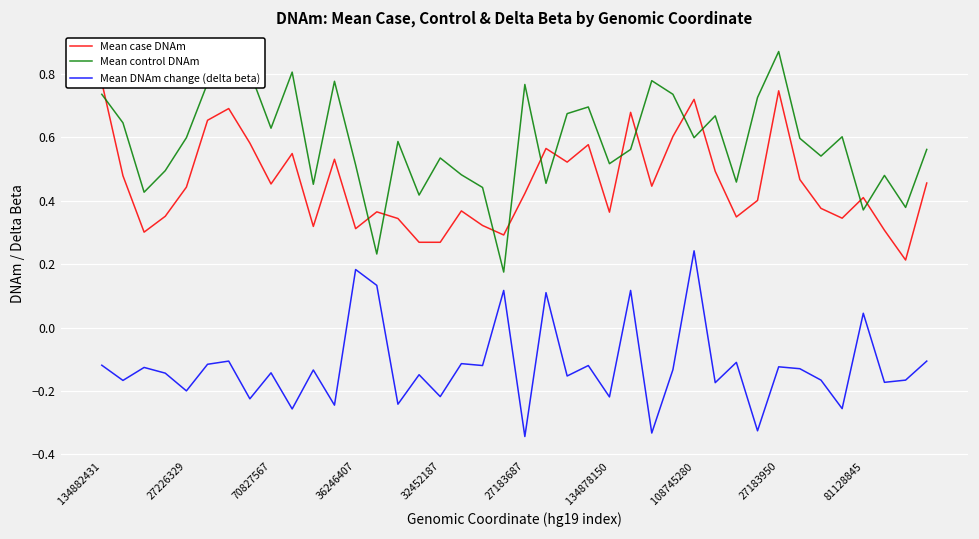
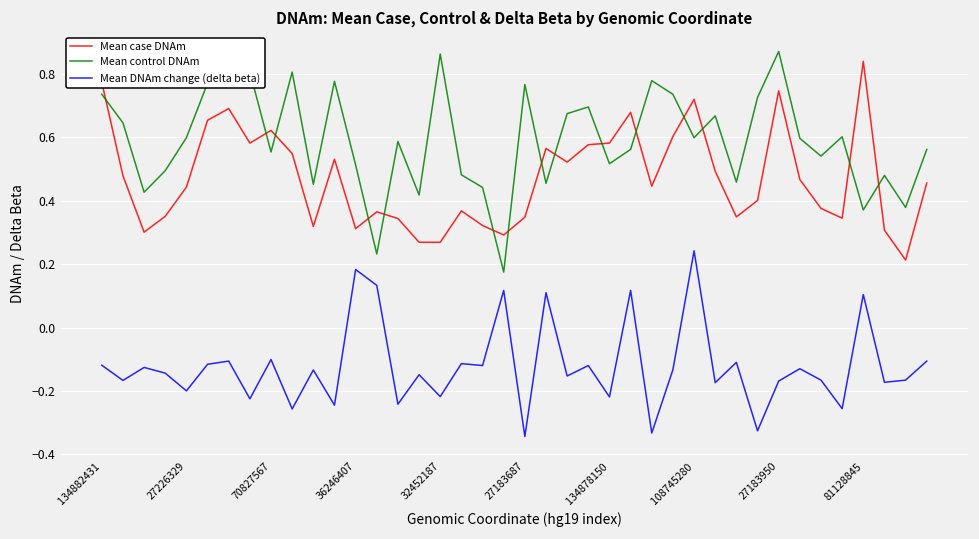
Mean case DNAm, 70827567: 0.45 -> 0.62
Mean control DNAm, 70827567: 0.63 -> 0.55
Mean DNAm change (delta beta), 70827567: -0.14 -> -0.10
Mean control DNAm, 32452187: 0.54 -> 0.86
Mean case DNAm, 27183687: 0.42 -> 0.35
Mean case DNAm, 134878150: 0.36 -> 0.58
Mean DNAm change (delta beta), 27183950: -0.12 -> -0.17
Mean case DNAm, 81128845: 0.41 -> 0.84
Mean DNAm change (delta beta), 81128845: 0.05 -> 0.10
